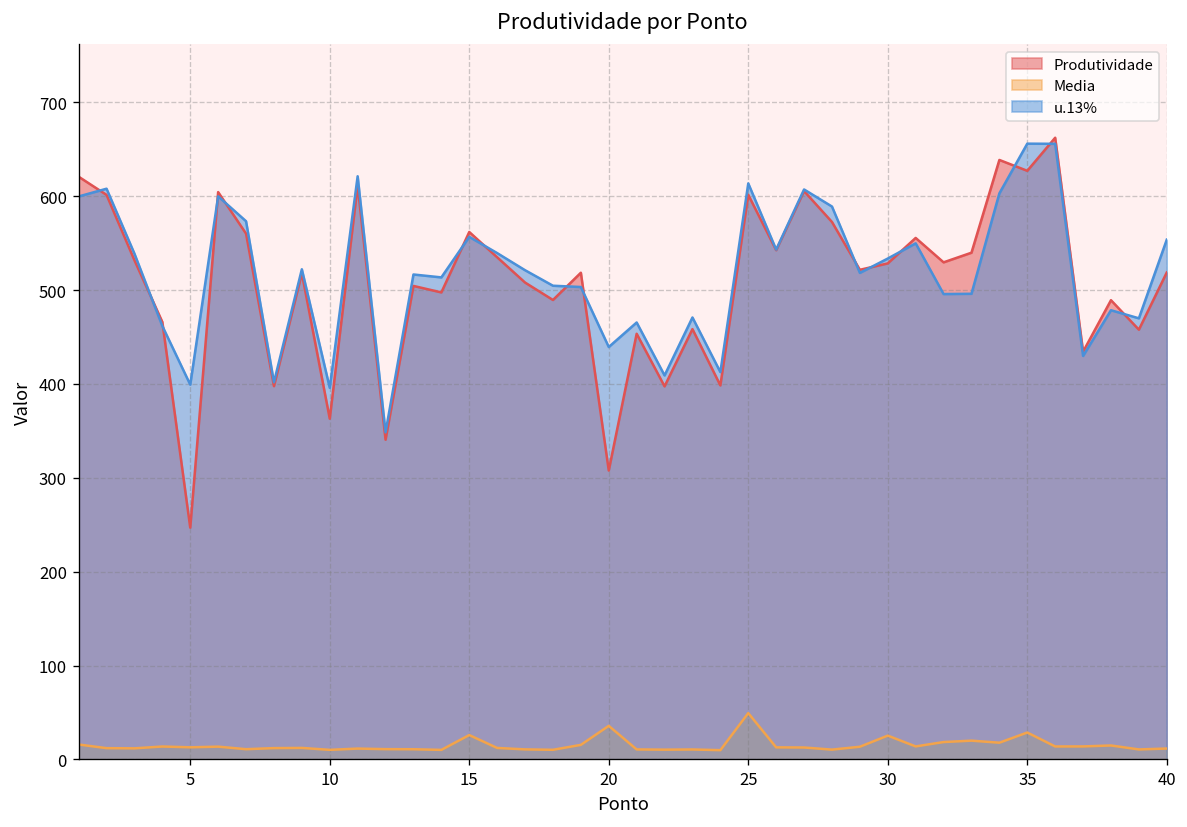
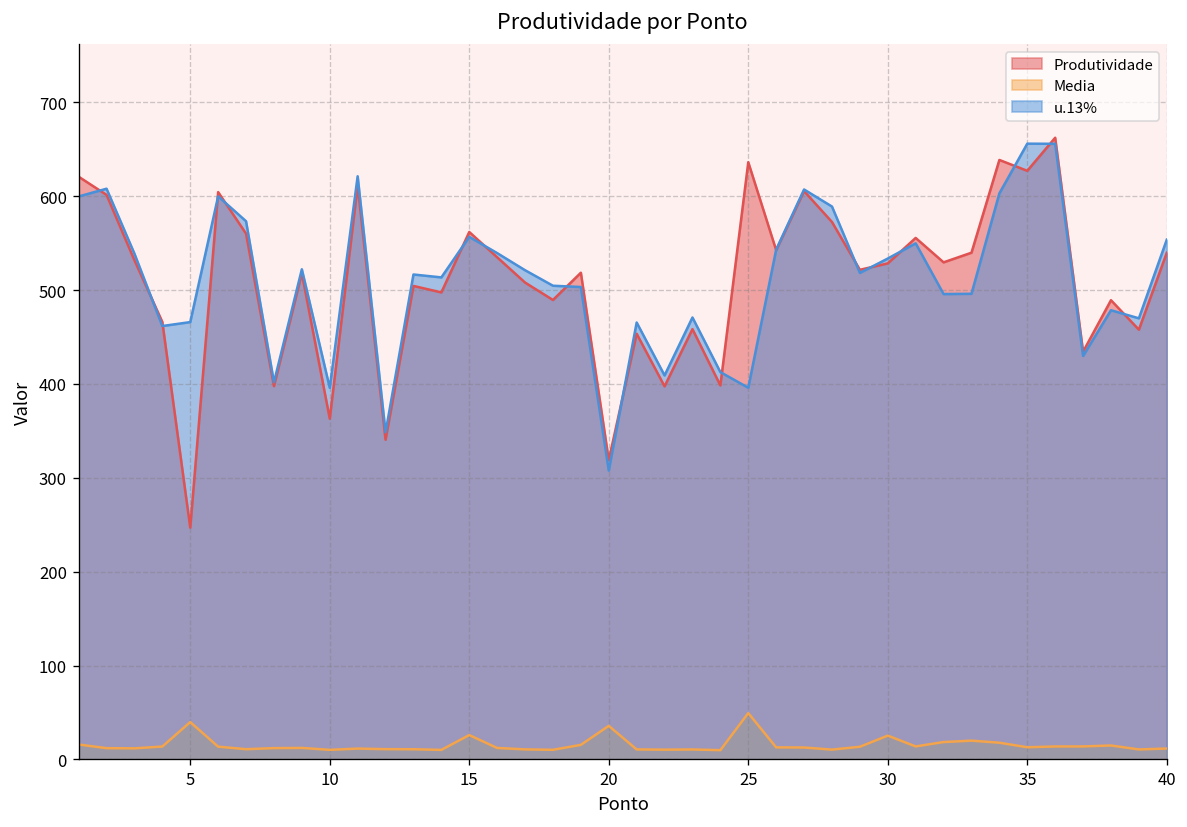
Media, 5: 10 -> 40
u.13%, 5: 400 -> 470
Produtividade, 20: 310 -> 320
u.13%, 20: 440 -> 310
Produtividade, 25: 600 -> 640
u.13%, 25: 610 -> 400
Media, 35: 30 -> 10
Produtividade, 40: 520 -> 540
